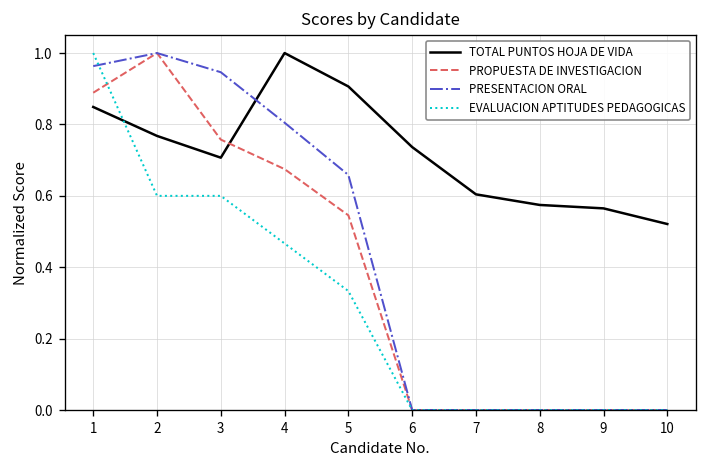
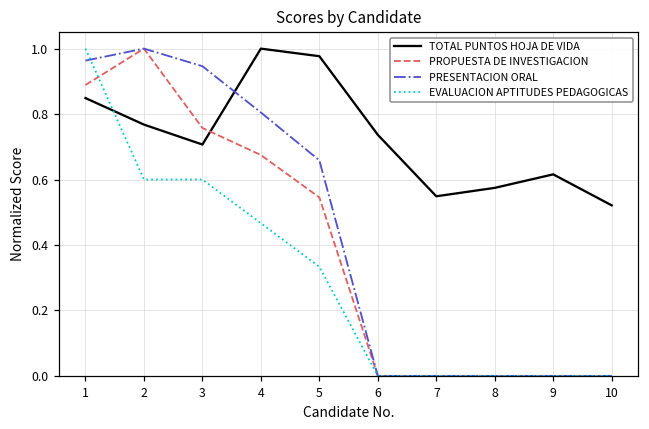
TOTAL PUNTOS HOJA DE VIDA, 5: 0.91 -> 0.98
TOTAL PUNTOS HOJA DE VIDA, 7: 0.60 -> 0.55
TOTAL PUNTOS HOJA DE VIDA, 9: 0.56 -> 0.62
